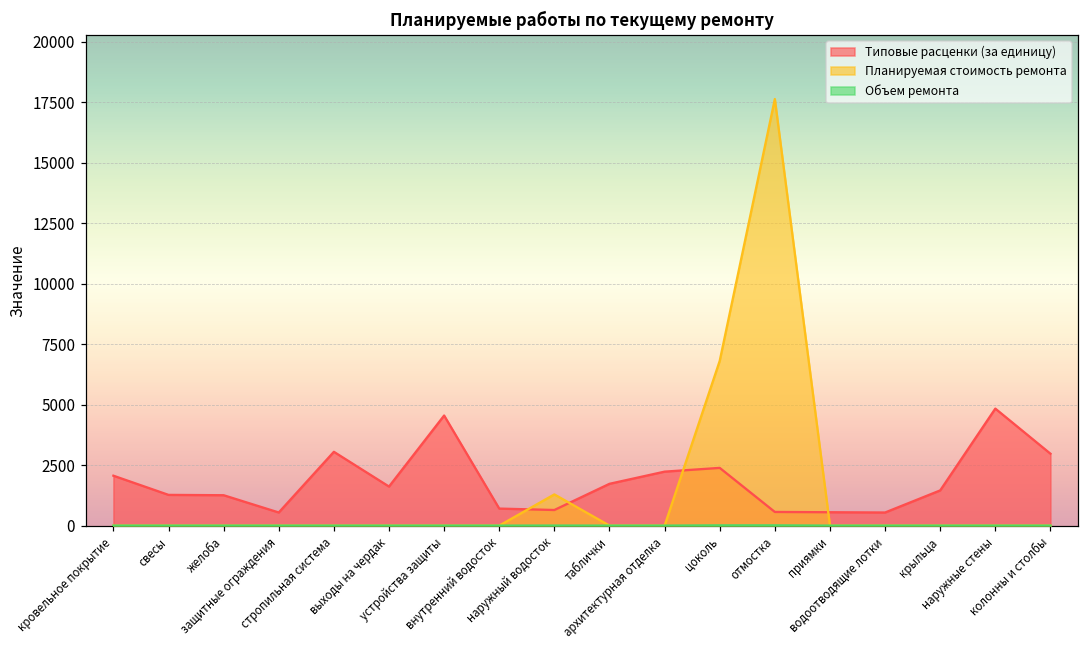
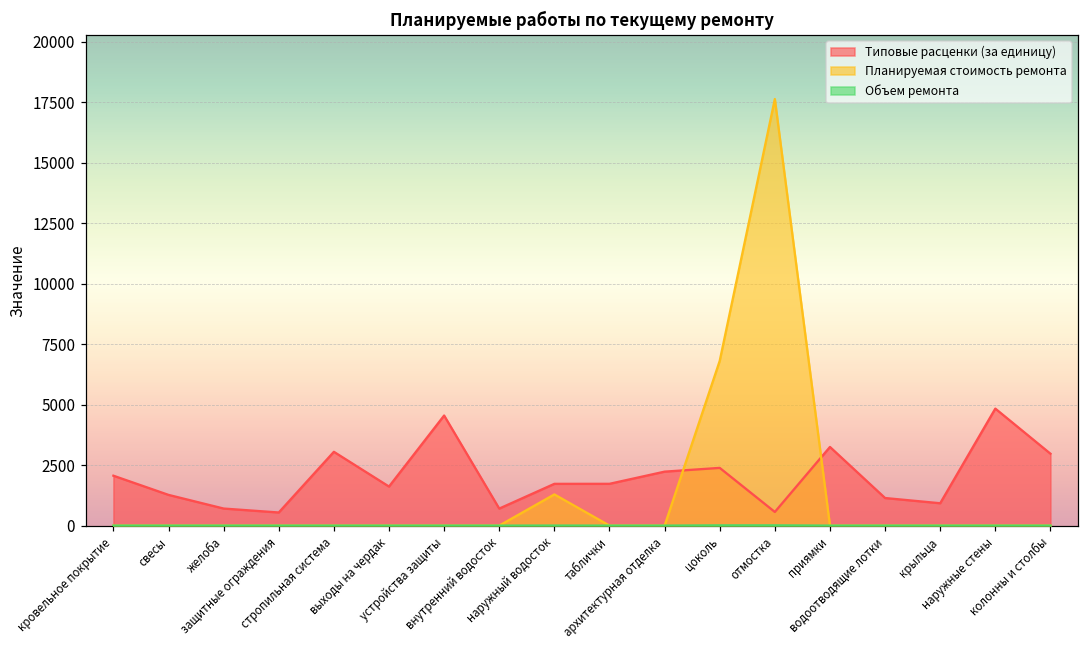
Типовые расценки (за единицу), желоба: 1300 -> 700
Типовые расценки (за единицу), наружный водосток: 600 -> 1700
Типовые расценки (за единицу), приямки: 600 -> 3300
Типовые расценки (за единицу), водоотводящие лотки: 500 -> 1100
Типовые расценки (за единицу), крыльца: 1500 -> 900
